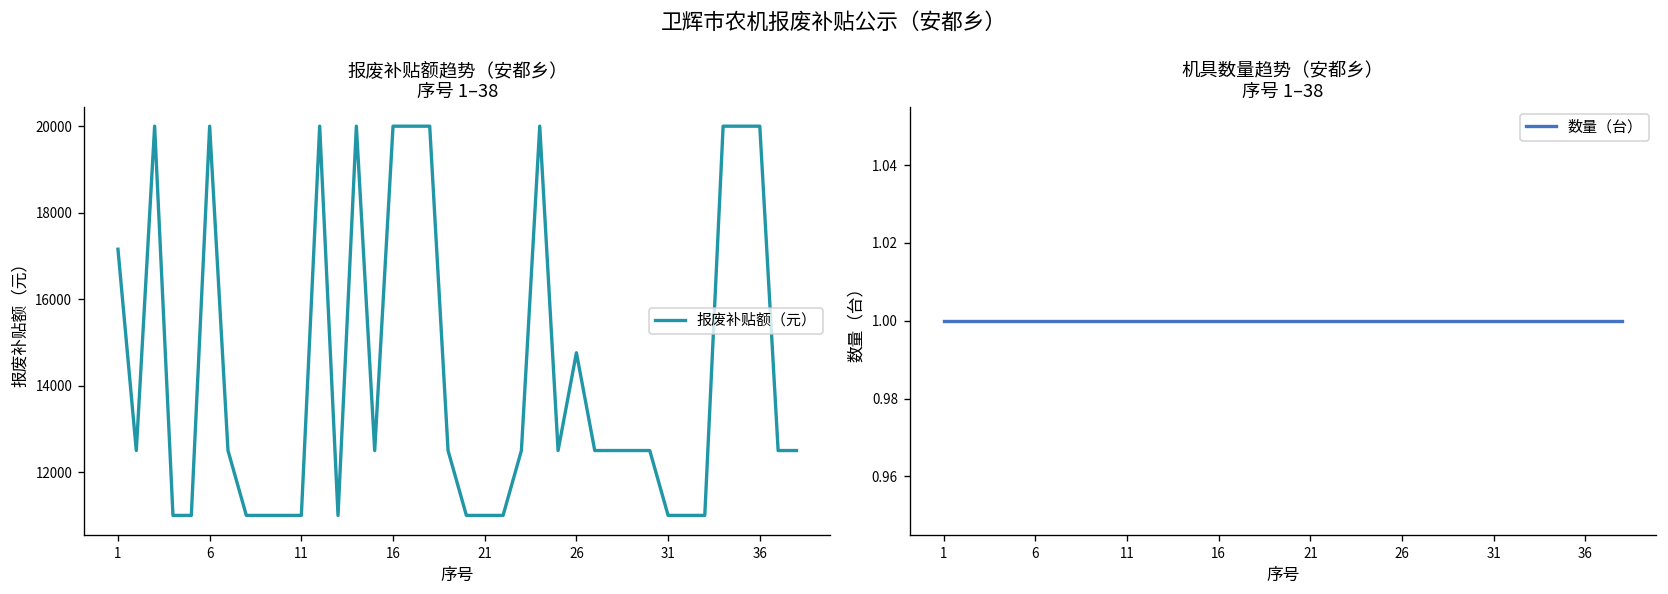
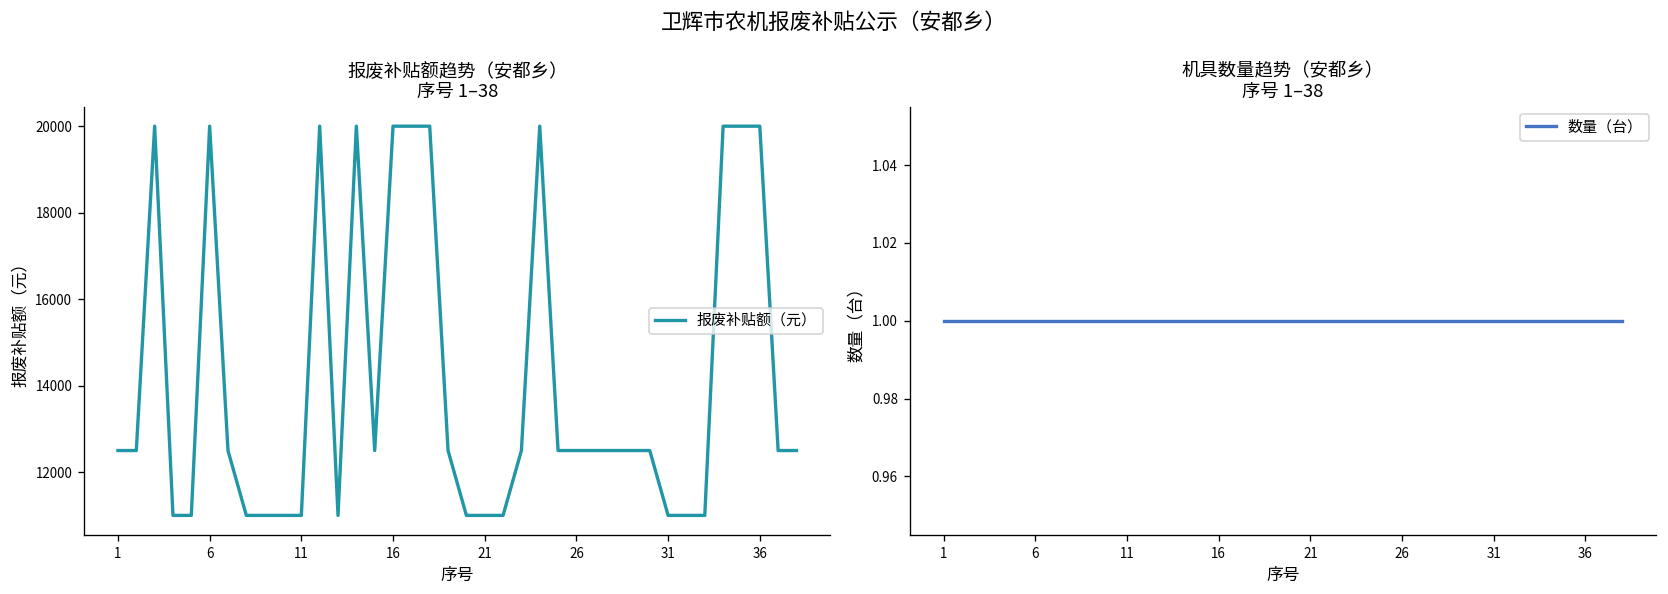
报废补贴额趋势（安都乡） 序号 1–38, 1: 17200 -> 12500
报废补贴额趋势（安都乡） 序号 1–38, 26: 14800 -> 12500
